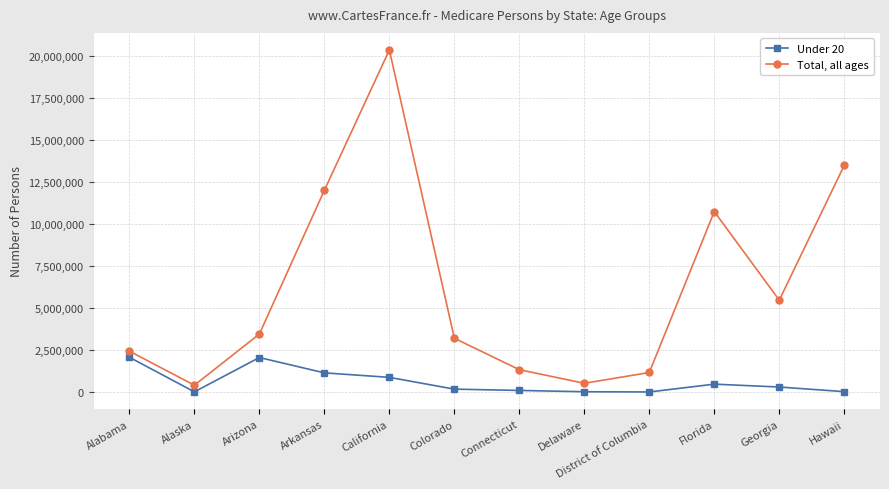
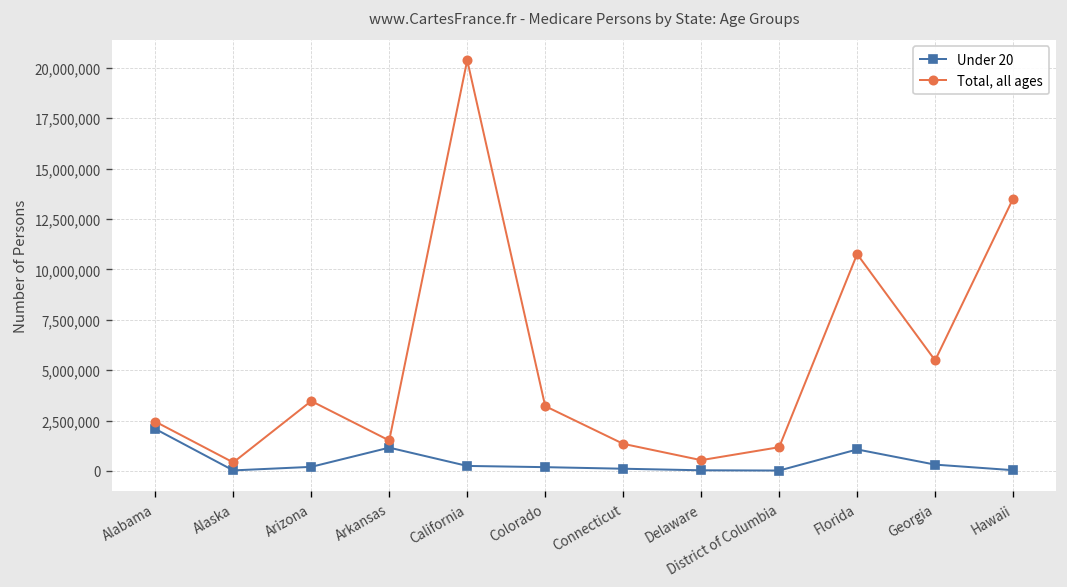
Under 20, Arizona: 2,100,000 -> 200,000
Total, all ages, Arkansas: 12,000,000 -> 1,500,000
Under 20, California: 900,000 -> 200,000
Under 20, Florida: 500,000 -> 1,100,000
